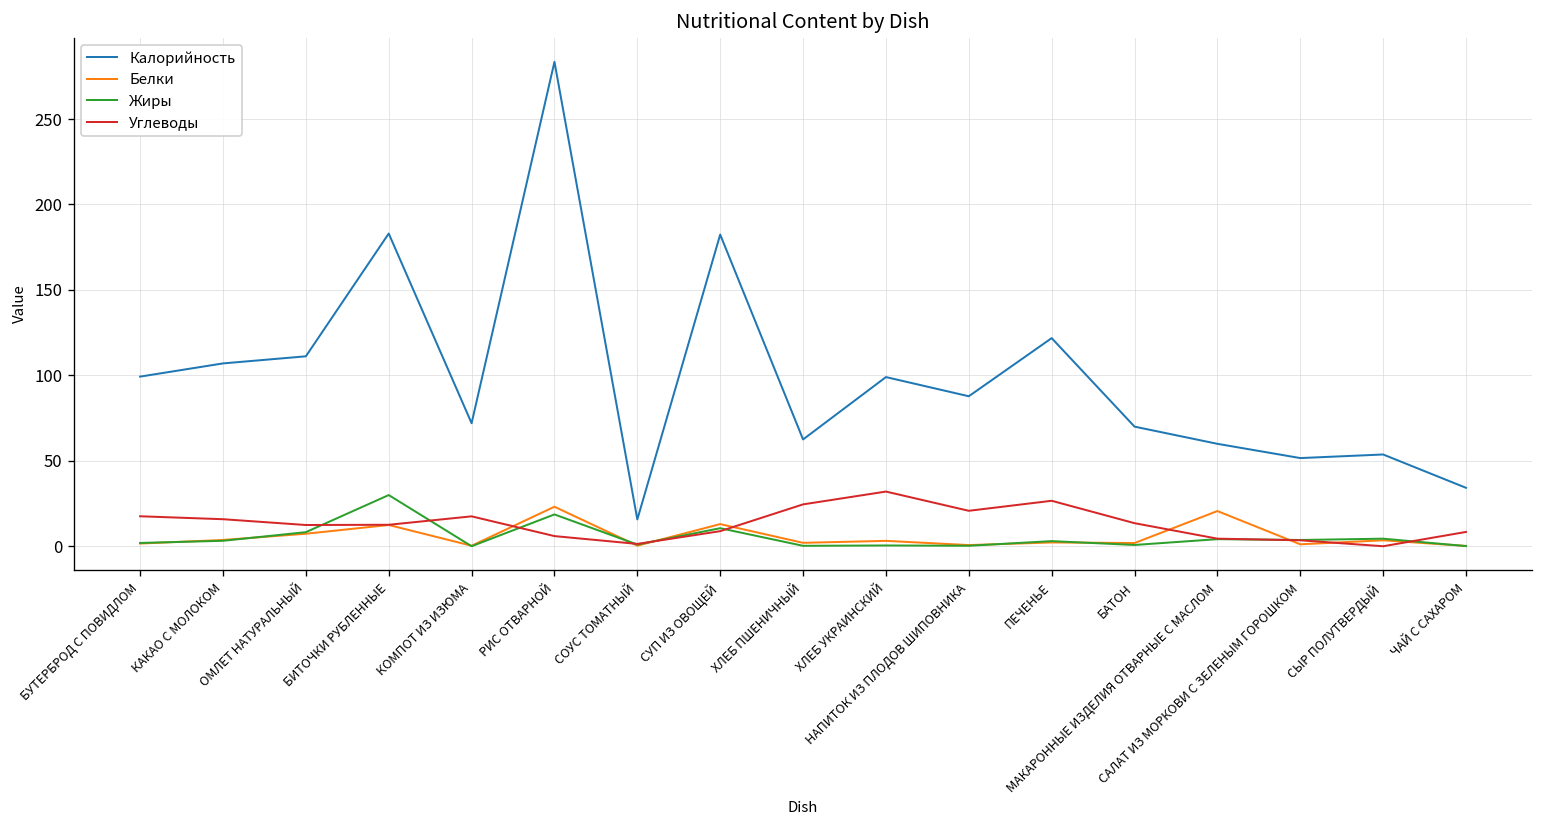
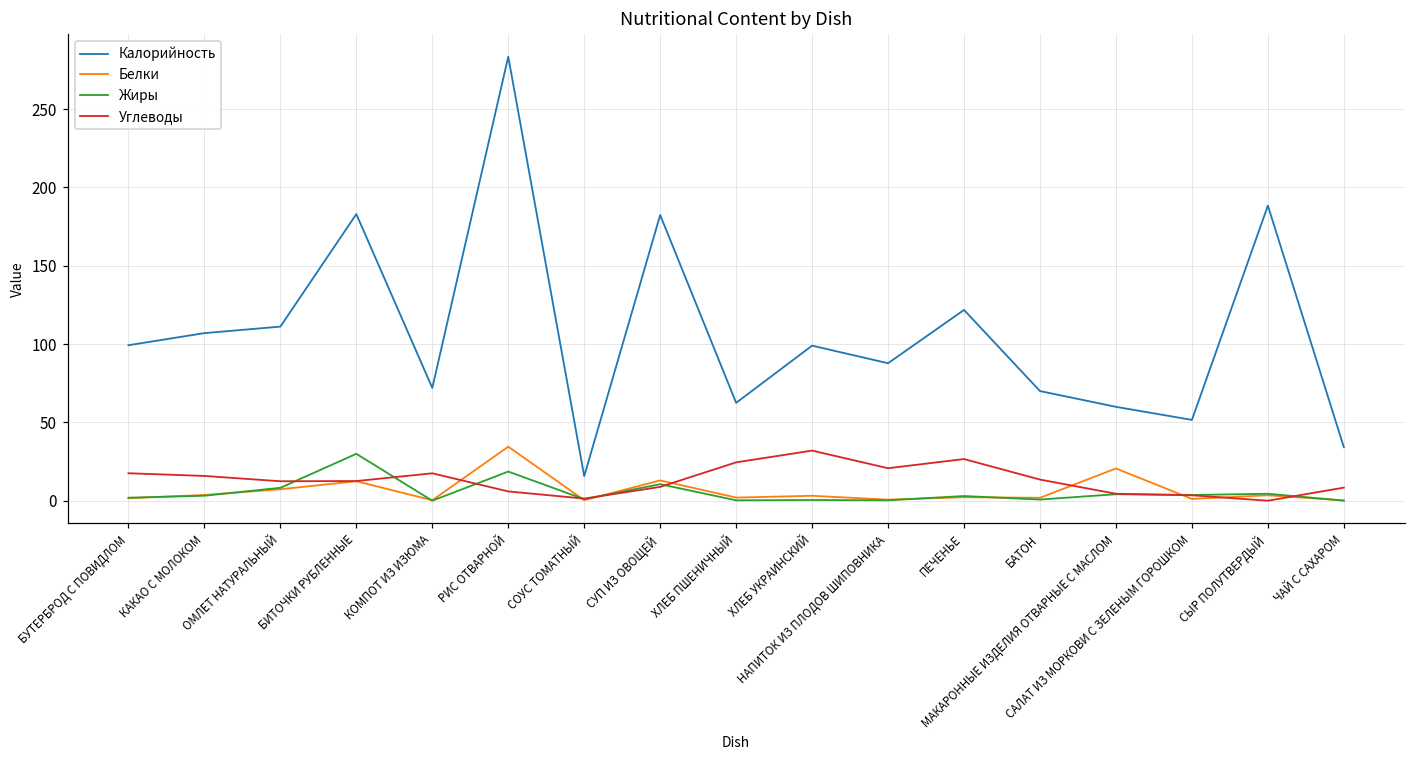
Белки, РИС ОТВАРНОЙ: 23 -> 35
Калорийность, СЫР ПОЛУТВЕРДЫЙ: 54 -> 188
